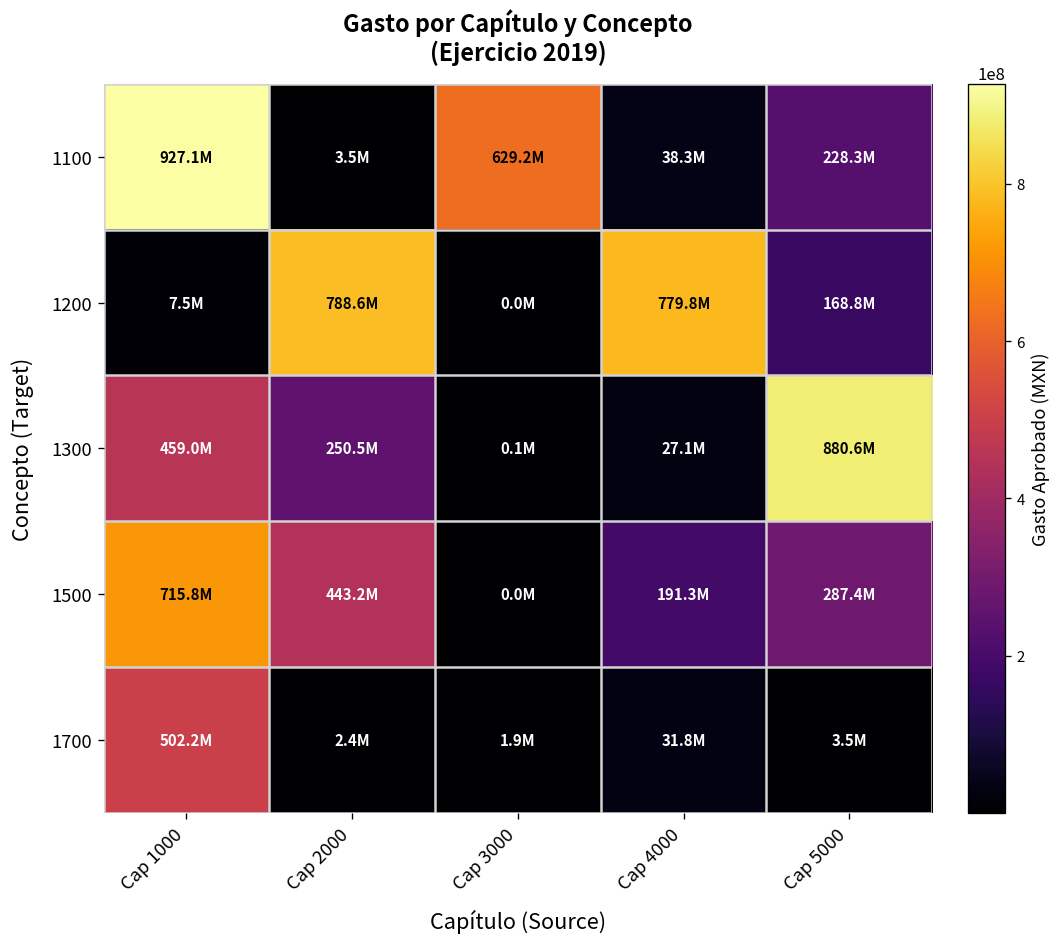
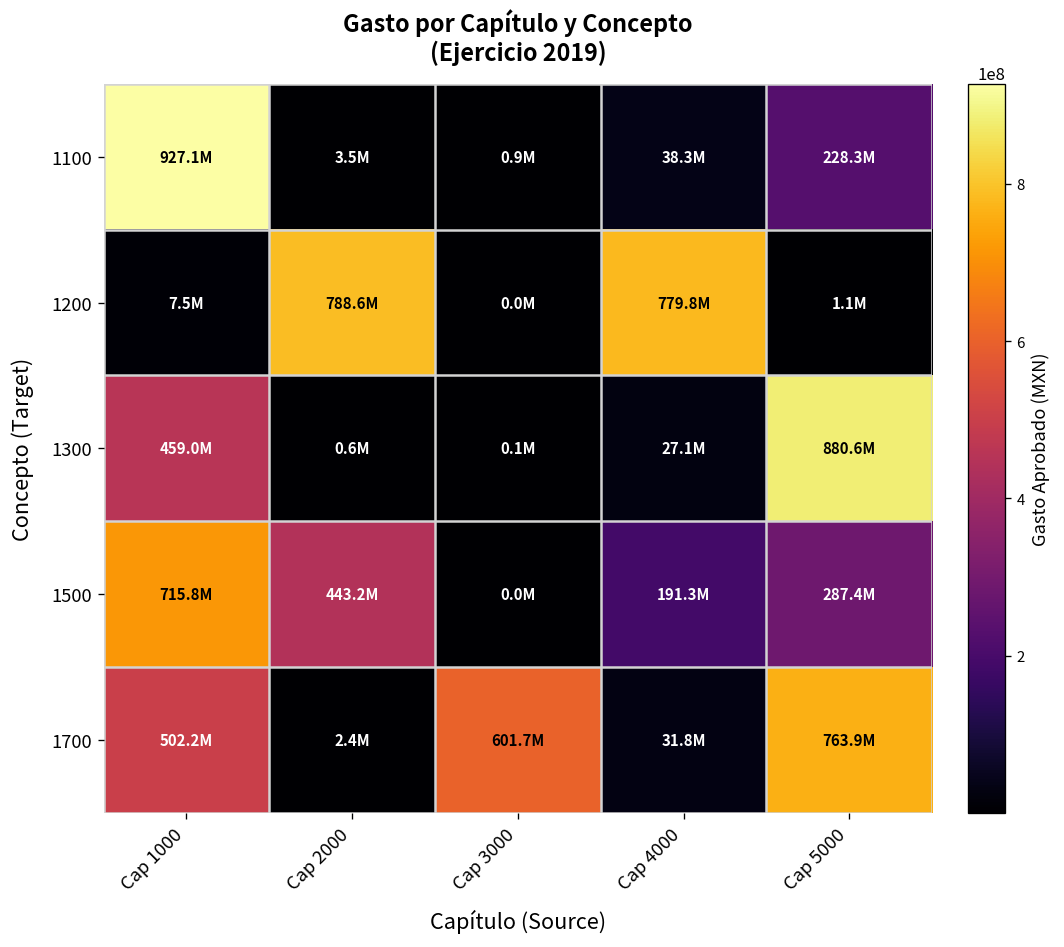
1100, Cap 3000: 629.2M -> 0.9M
1200, Cap 5000: 168.8M -> 1.1M
1300, Cap 2000: 250.5M -> 0.6M
1700, Cap 3000: 1.9M -> 601.7M
1700, Cap 5000: 3.5M -> 763.9M
